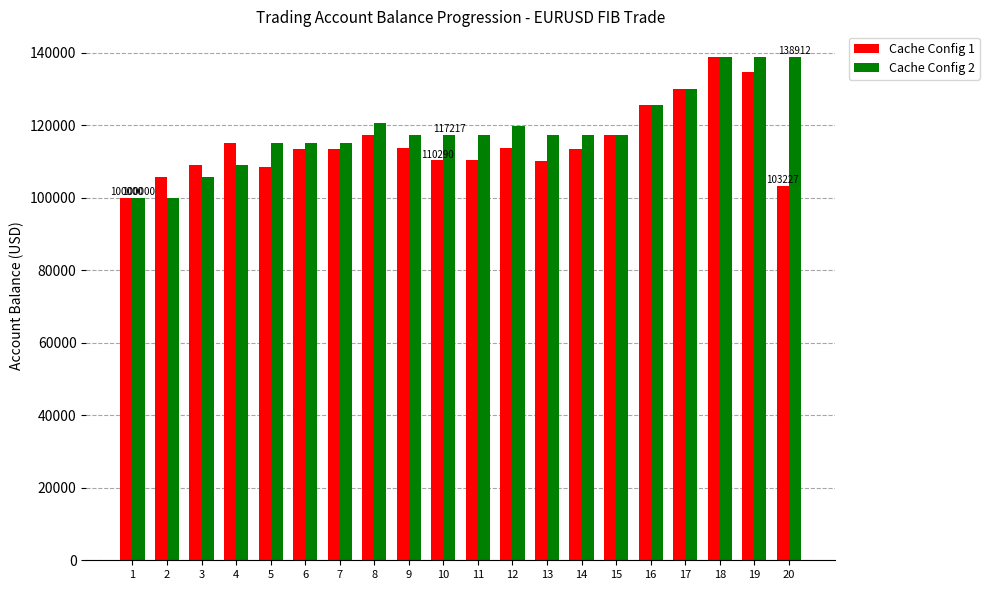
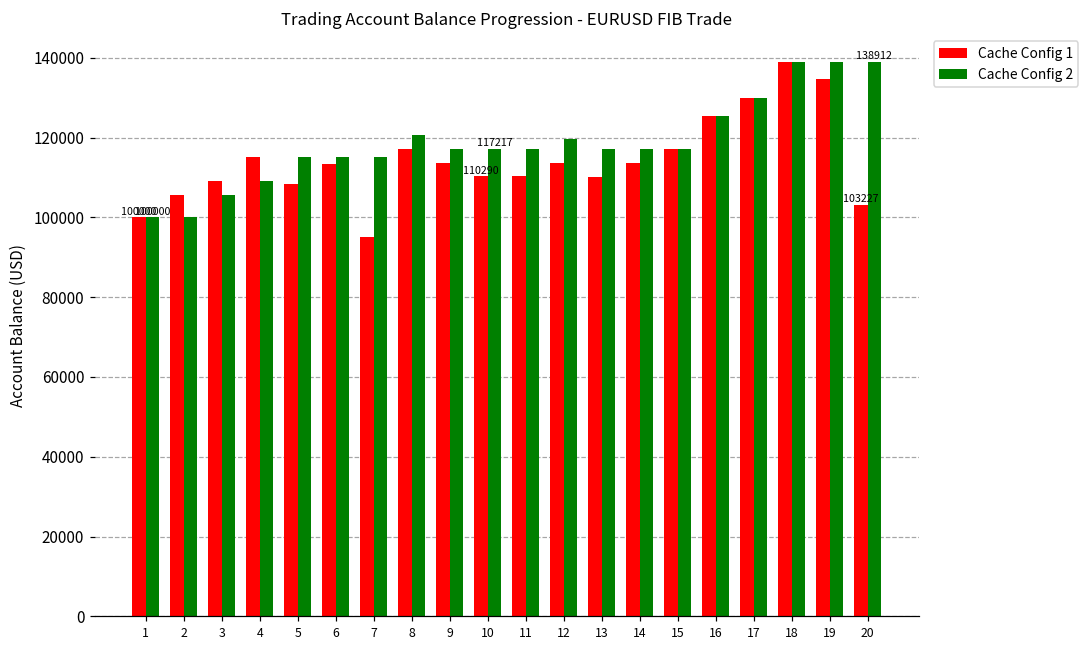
Cache Config 1, 7: 113000 -> 95000
